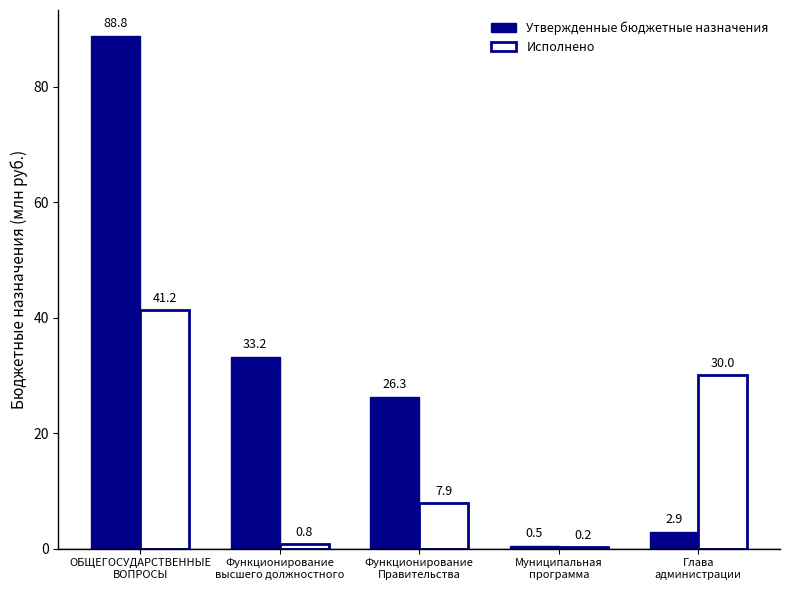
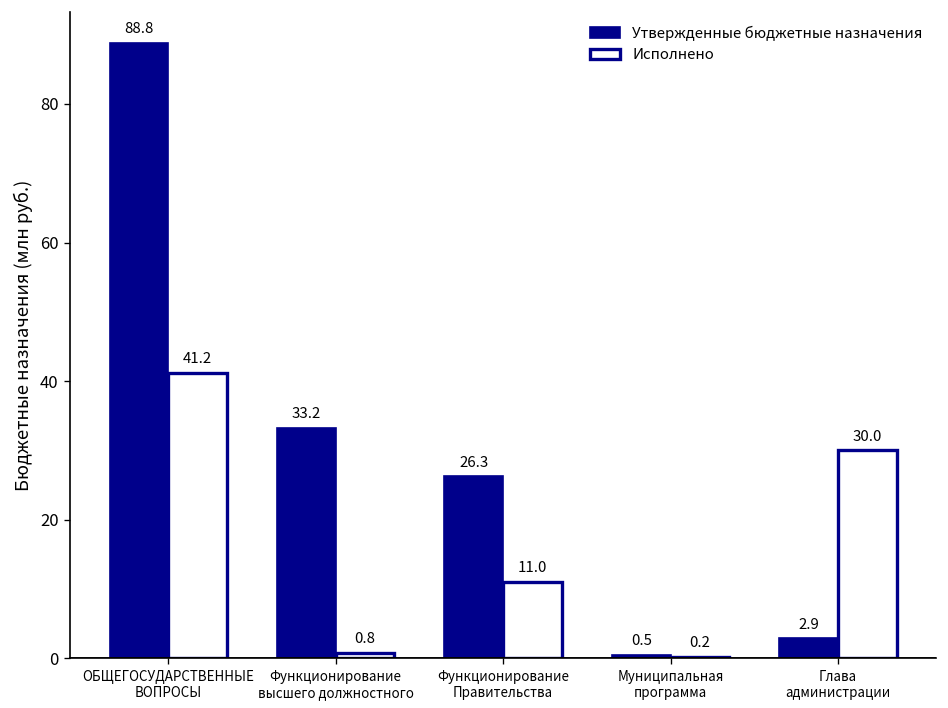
Исполнено, Функционирование Правительства: 7.9 -> 11.0
